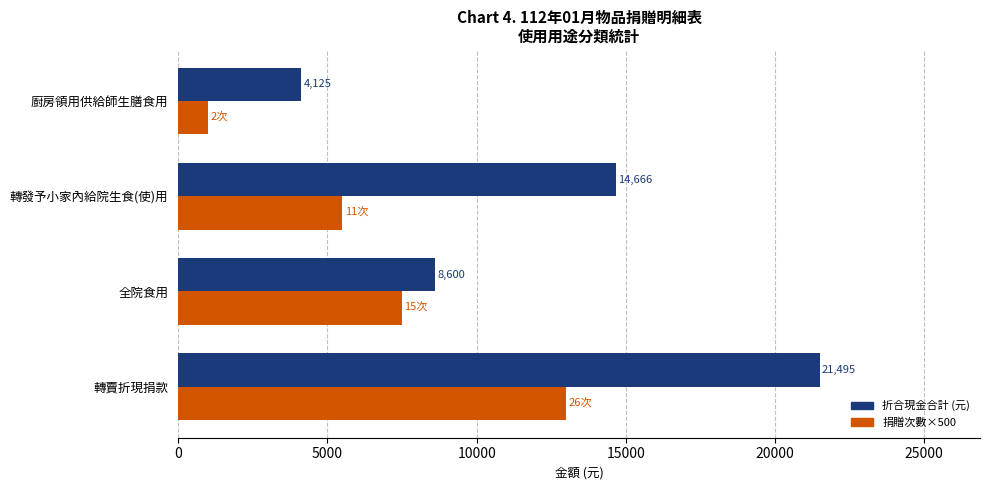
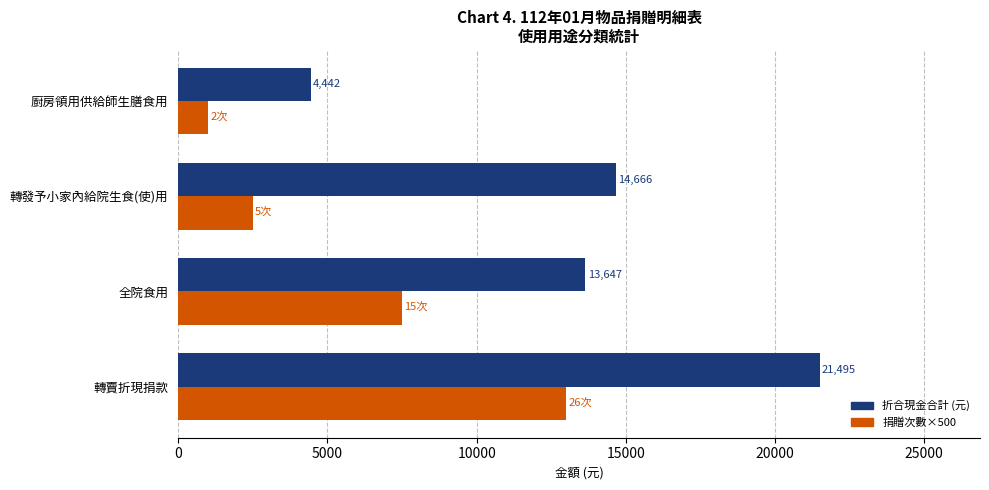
折合現金合計 (元), 廚房領用供給師生膳食用: 4,125 -> 4,442
捐贈次數×500, 轉發予小家內給院生食(使)用: 11次 -> 5次
折合現金合計 (元), 全院食用: 8,600 -> 13,647
